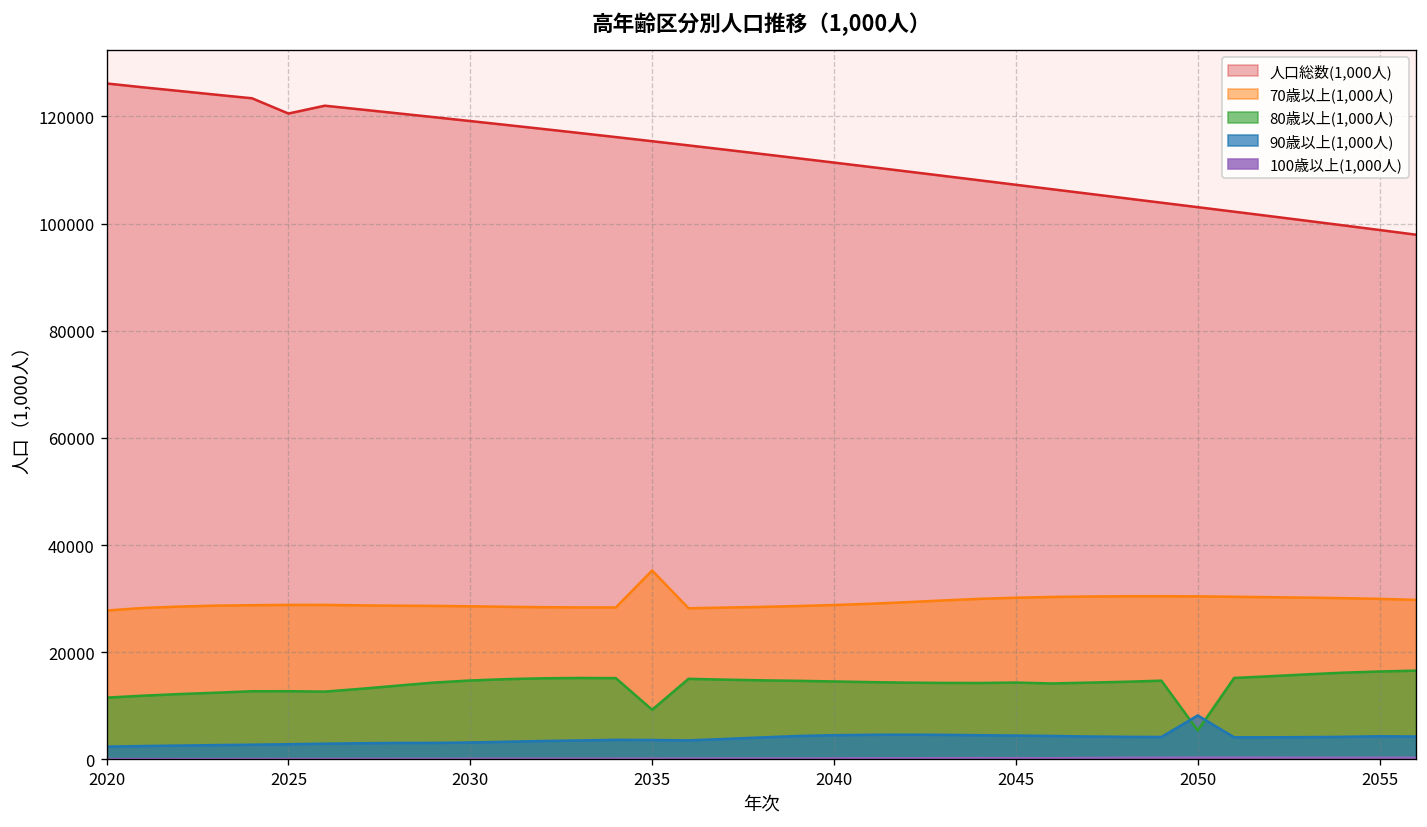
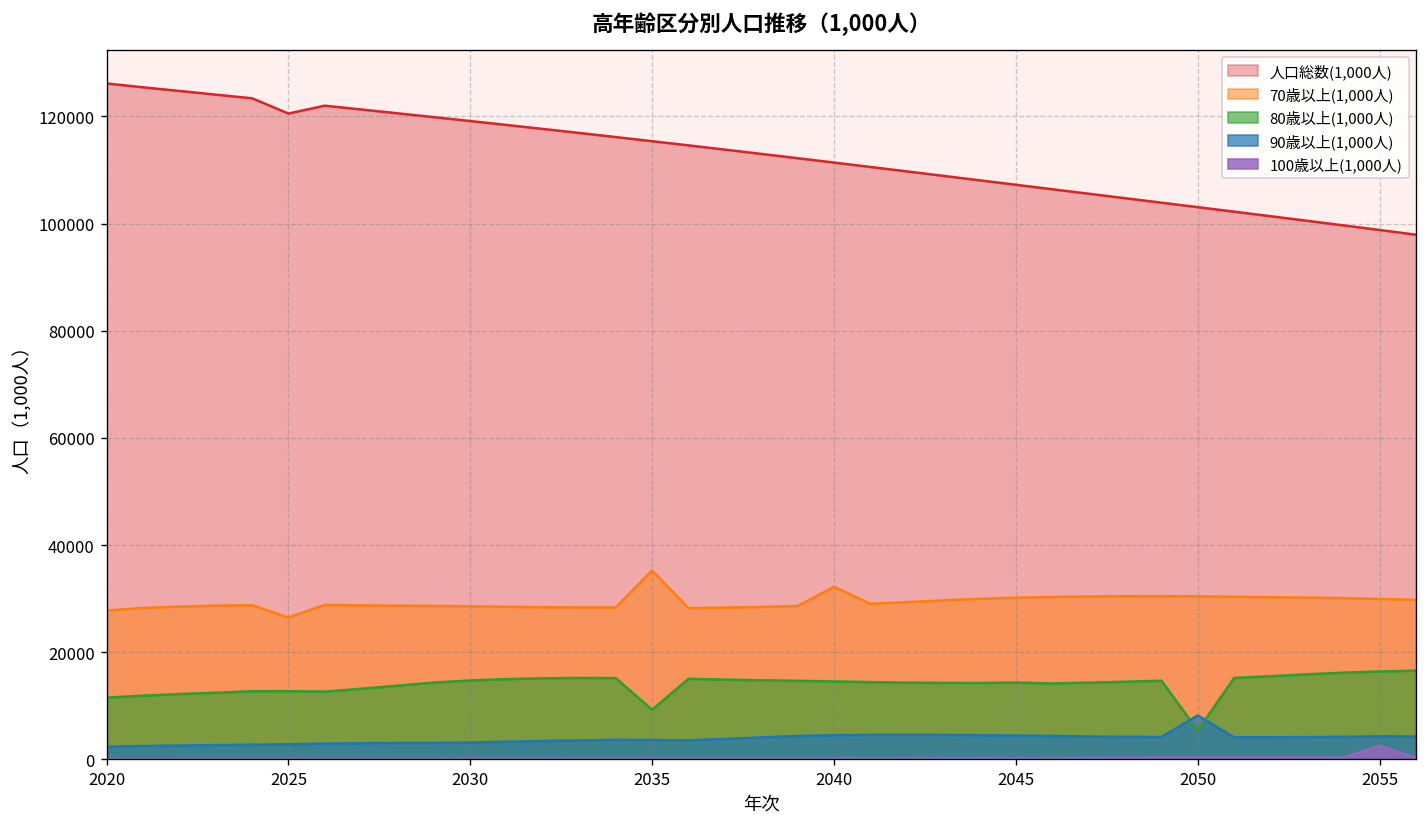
70歳以上(1,000人), 2025: 29000 -> 27000
70歳以上(1,000人), 2040: 29000 -> 32000
100歳以上(1,000人), 2055: 0 -> 3000
